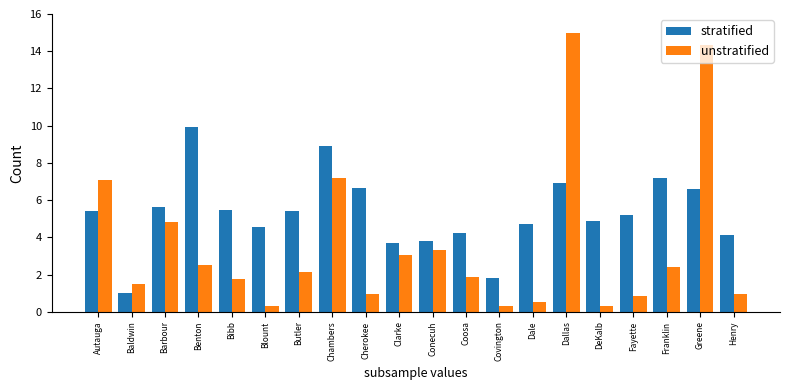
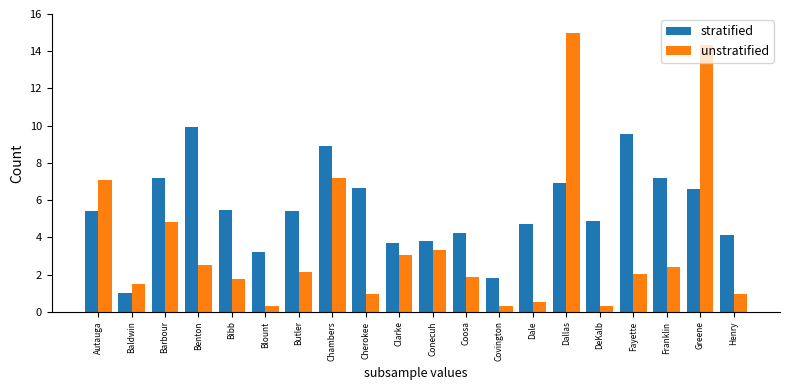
stratified, Barbour: 5.6 -> 7.2
stratified, Blount: 4.6 -> 3.2
stratified, Fayette: 5.2 -> 9.5
unstratified, Fayette: 0.9 -> 2.0
